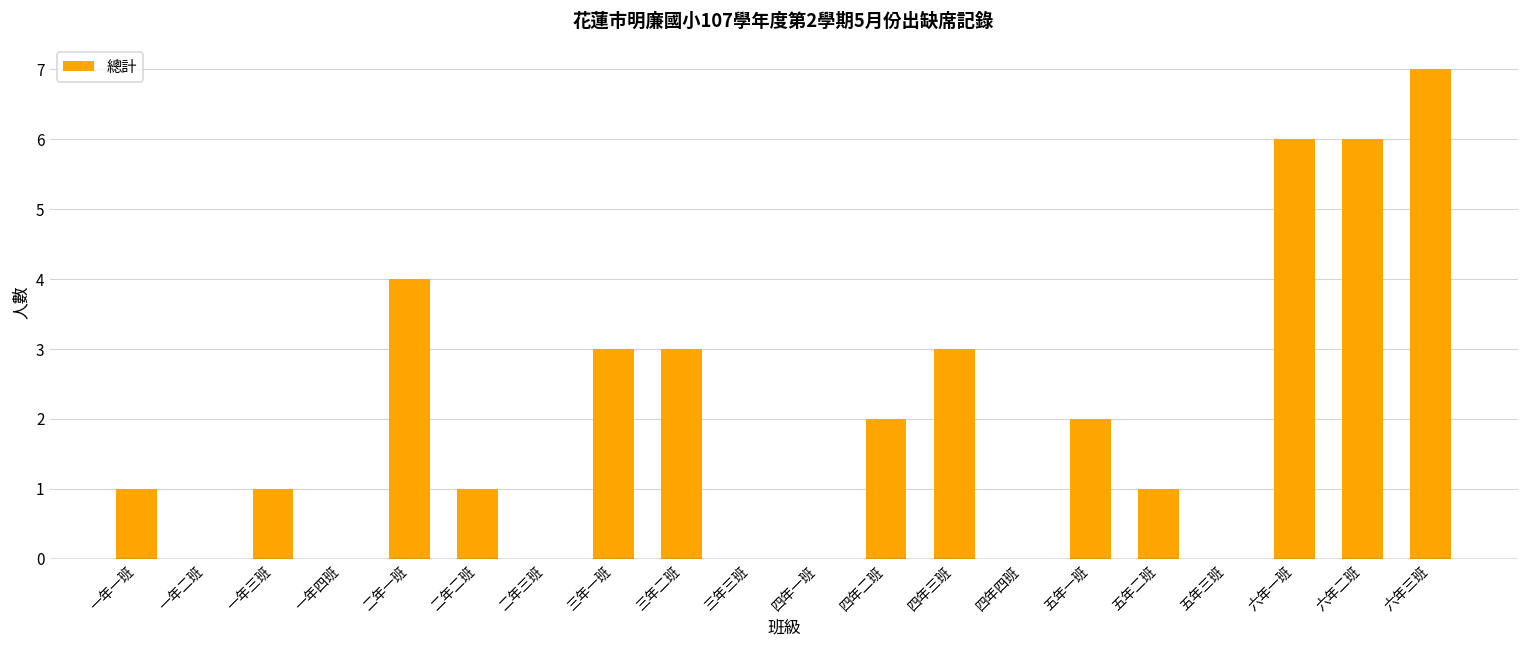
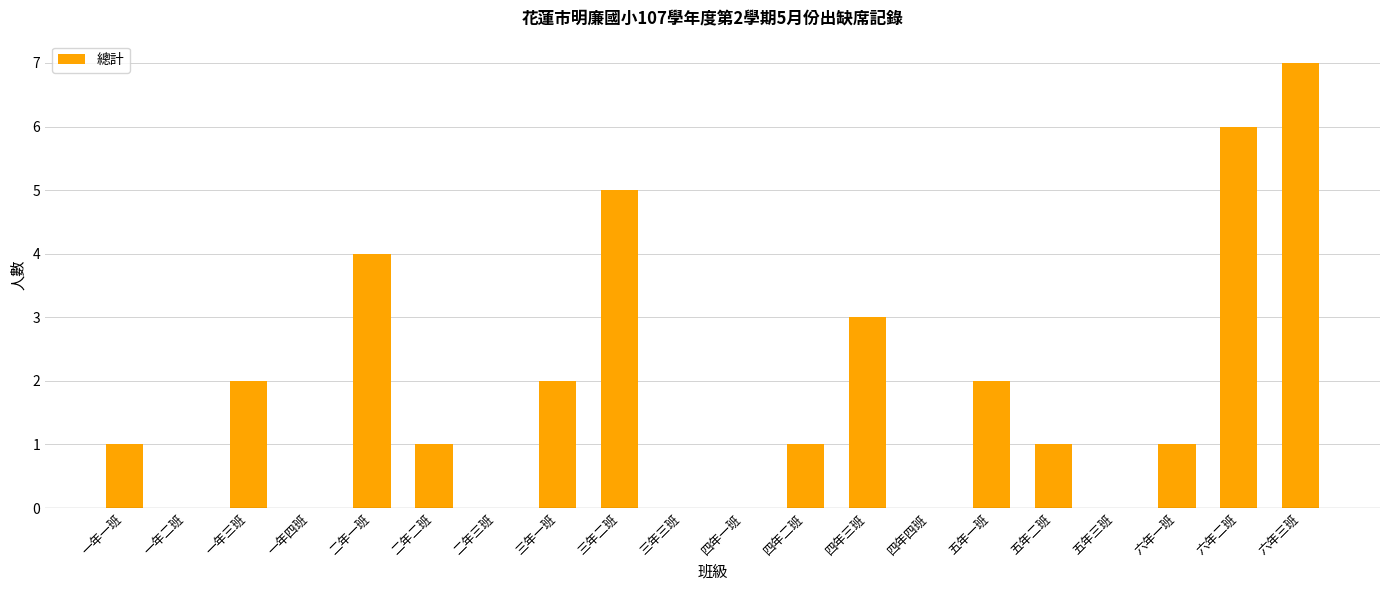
一年三班: 1 -> 2
三年一班: 3 -> 2
三年二班: 3 -> 5
四年二班: 2 -> 1
六年一班: 6 -> 1
